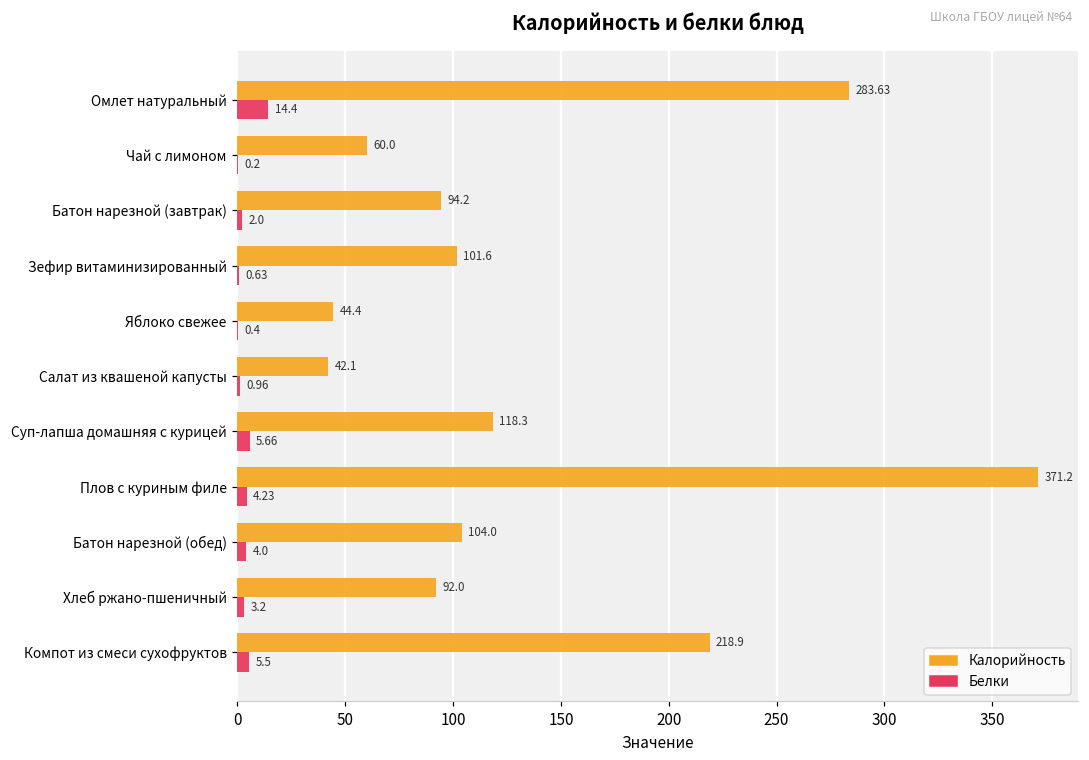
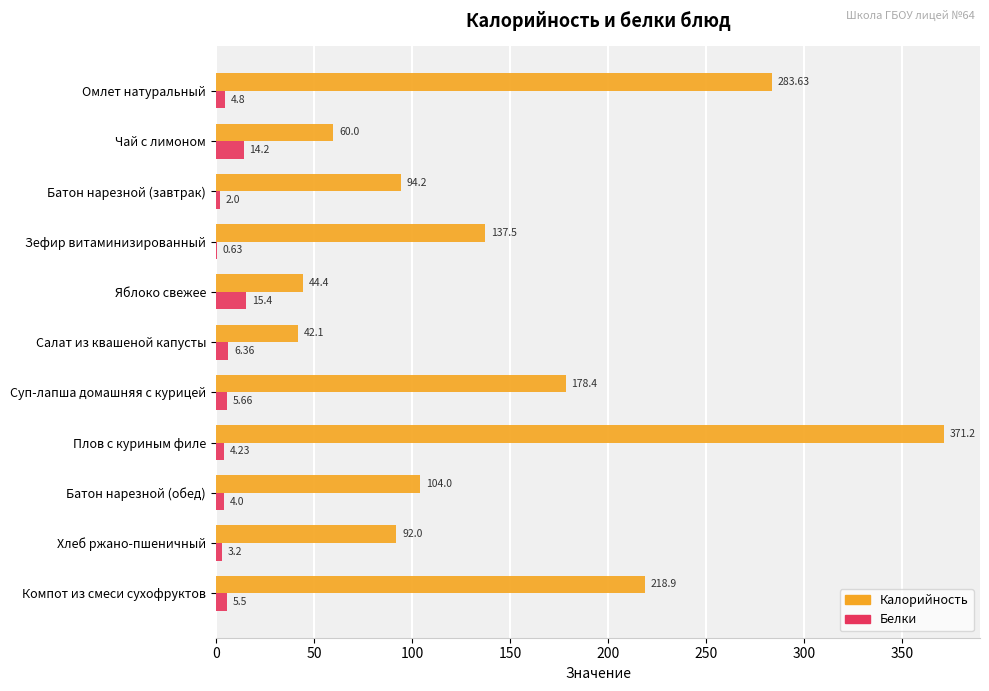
Белки, Омлет натуральный: 14.4 -> 4.8
Белки, Чай с лимоном: 0.2 -> 14.2
Калорийность, Зефир витаминизированный: 101.6 -> 137.5
Белки, Яблоко свежее: 0.4 -> 15.4
Белки, Салат из квашеной капусты: 0.96 -> 6.36
Калорийность, Суп-лапша домашняя с курицей: 118.3 -> 178.4
